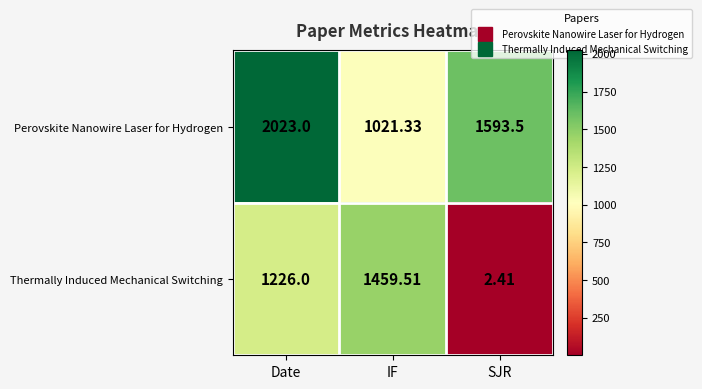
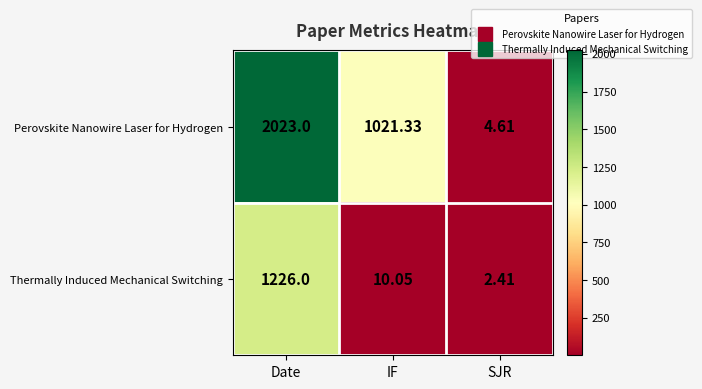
Perovskite Nanowire Laser for Hydrogen, SJR: 1593.5 -> 4.61
Thermally Induced Mechanical Switching, IF: 1459.51 -> 10.05
